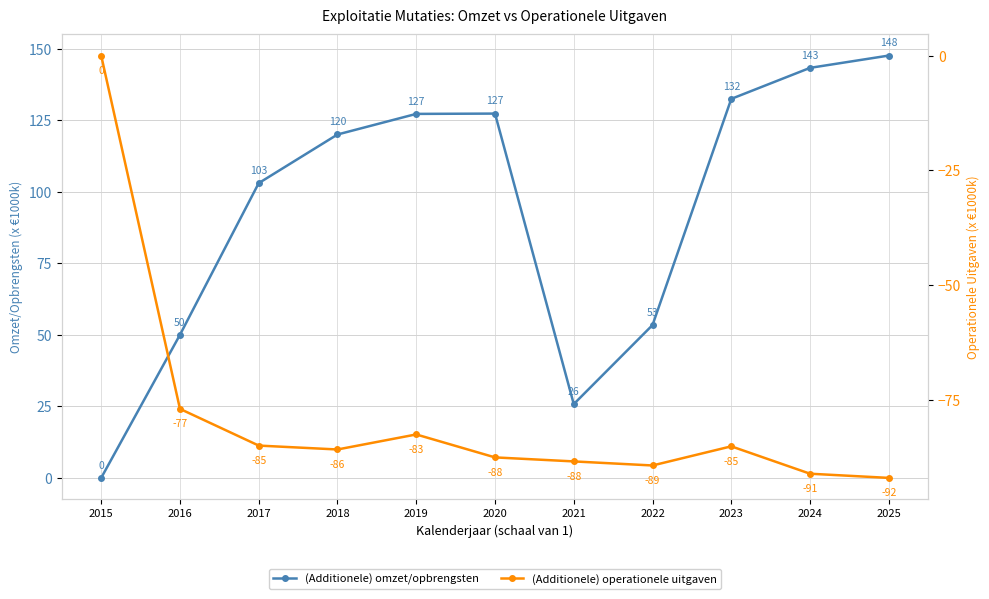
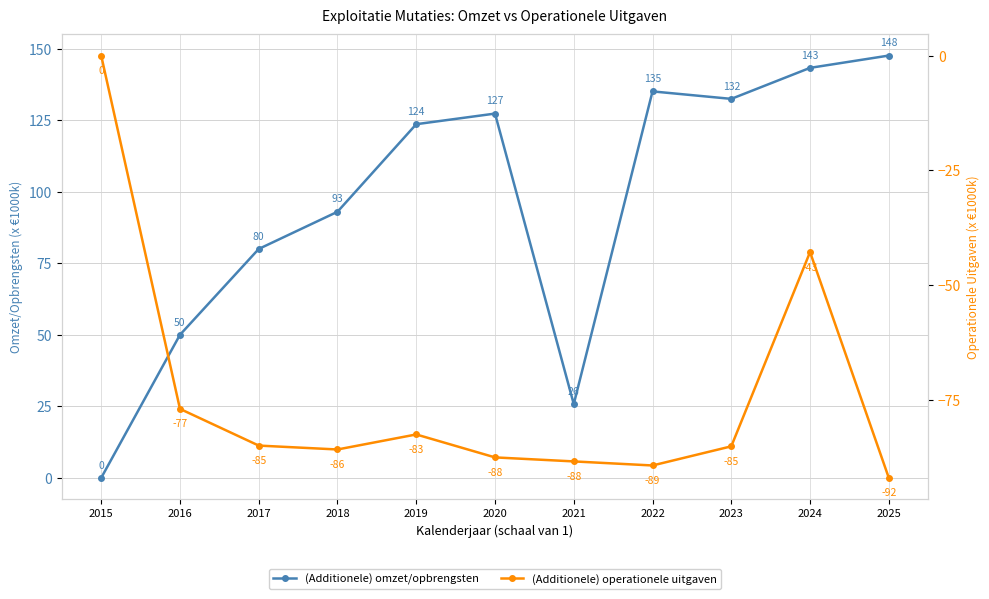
(Additionele) omzet/opbrengsten, 2017: 103 -> 80
(Additionele) omzet/opbrengsten, 2018: 120 -> 93
(Additionele) omzet/opbrengsten, 2019: 127 -> 124
(Additionele) omzet/opbrengsten, 2022: 53 -> 135
(Additionele) operationele uitgaven, 2024: -91 -> -43
